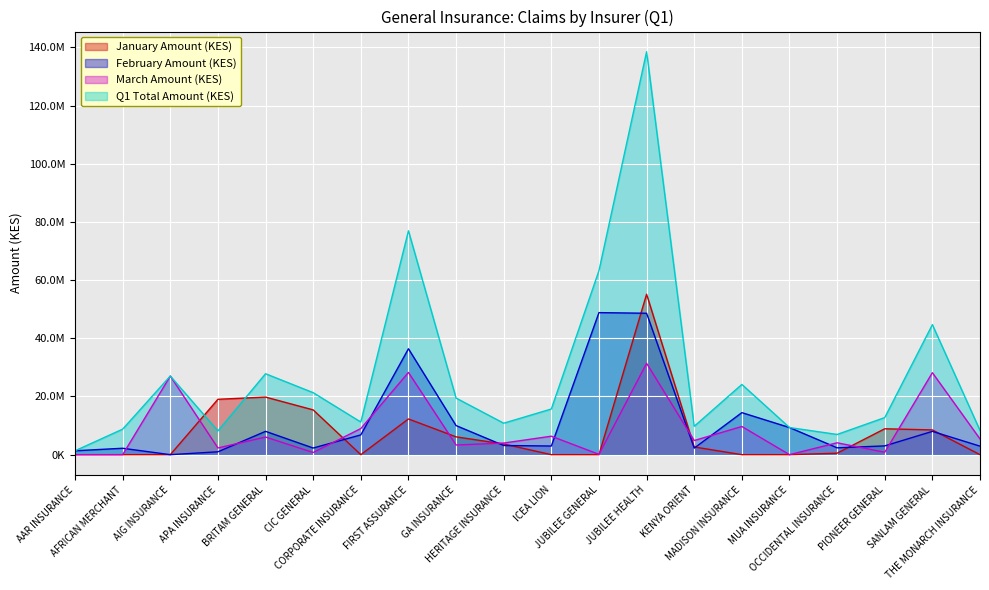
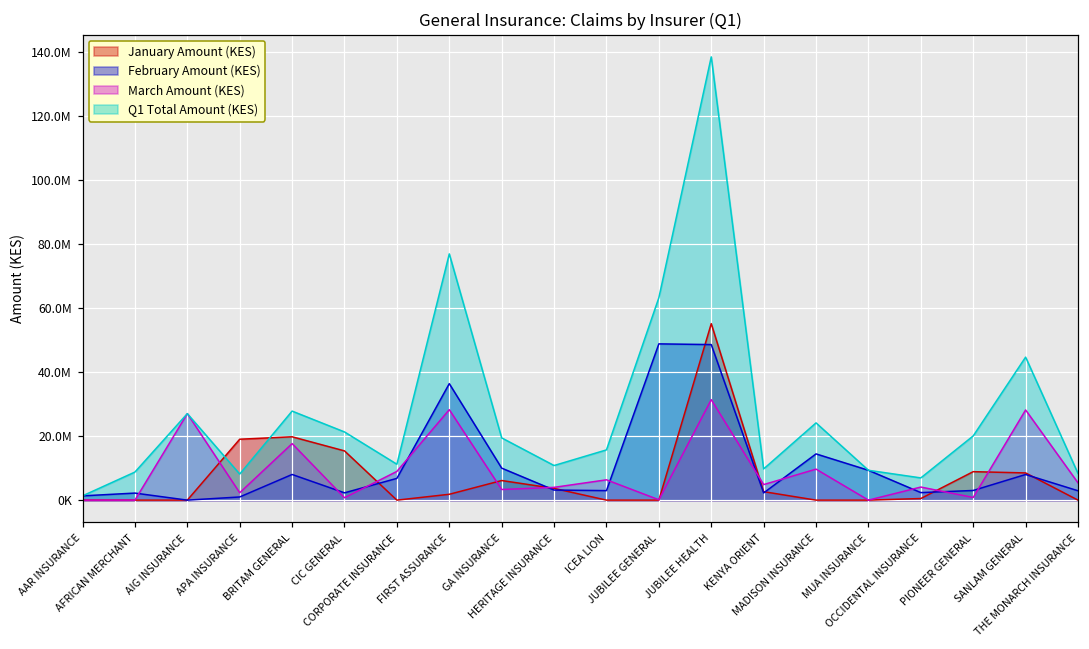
March Amount (KES), BRITAM GENERAL: 6000000 -> 18000000
January Amount (KES), FIRST ASSURANCE: 12000000 -> 2000000
Q1 Total Amount (KES), PIONEER GENERAL: 13000000 -> 20000000
